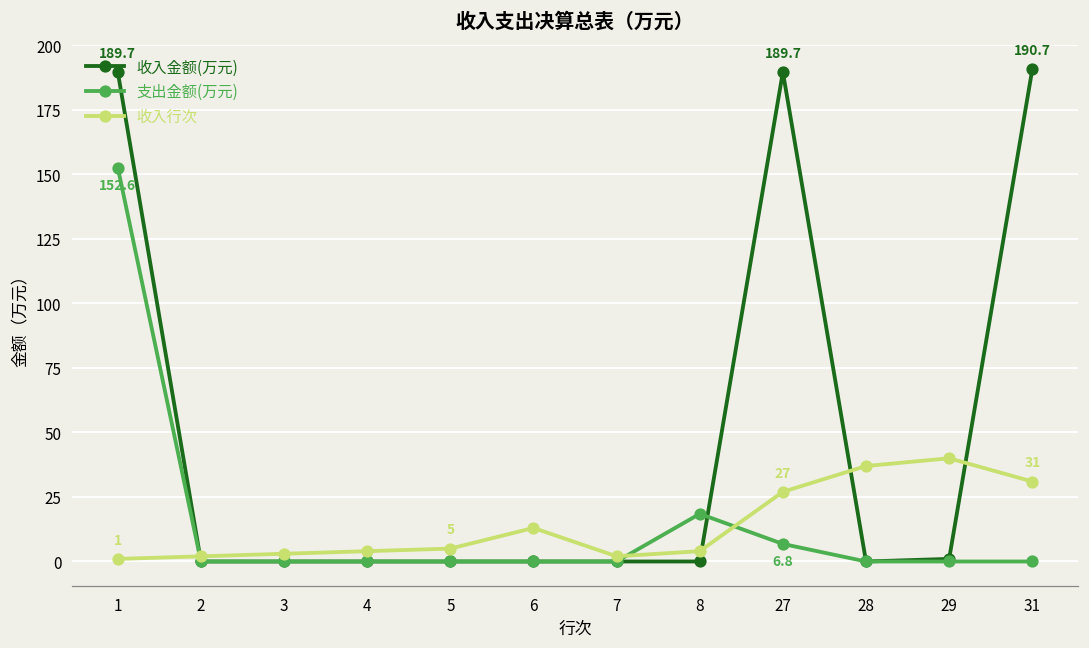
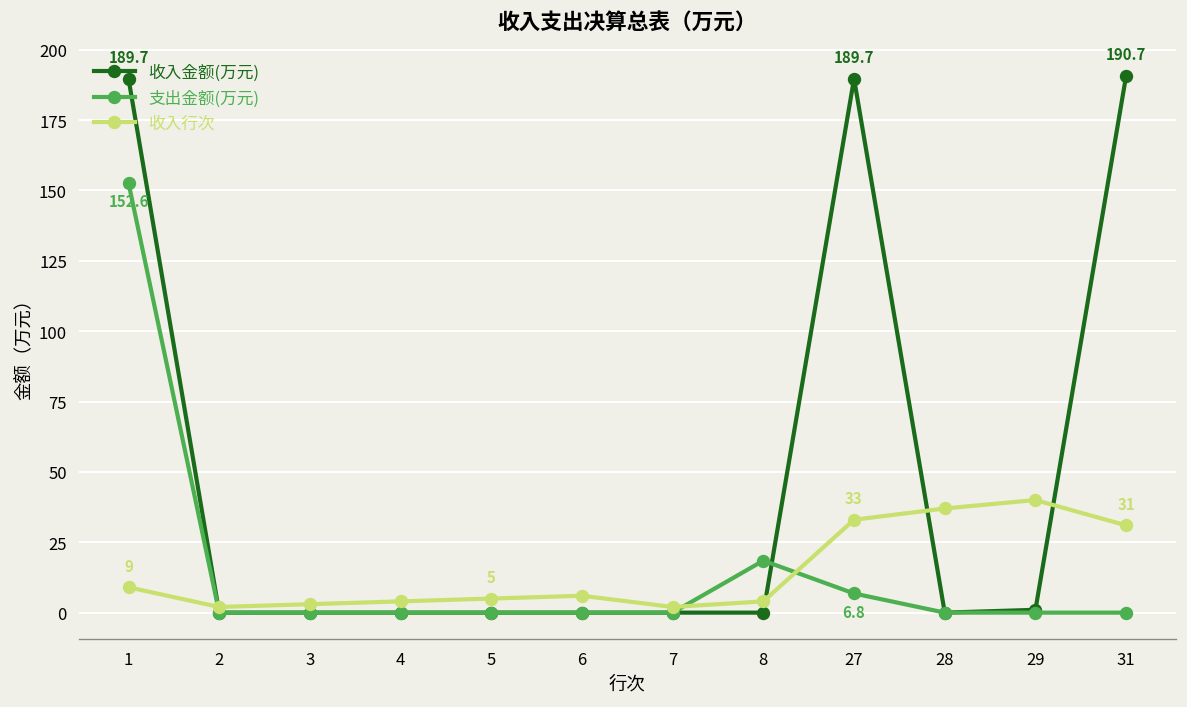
收入行次, 1: 1 -> 9
收入行次, 6: 13 -> 6
收入行次, 27: 27 -> 33
